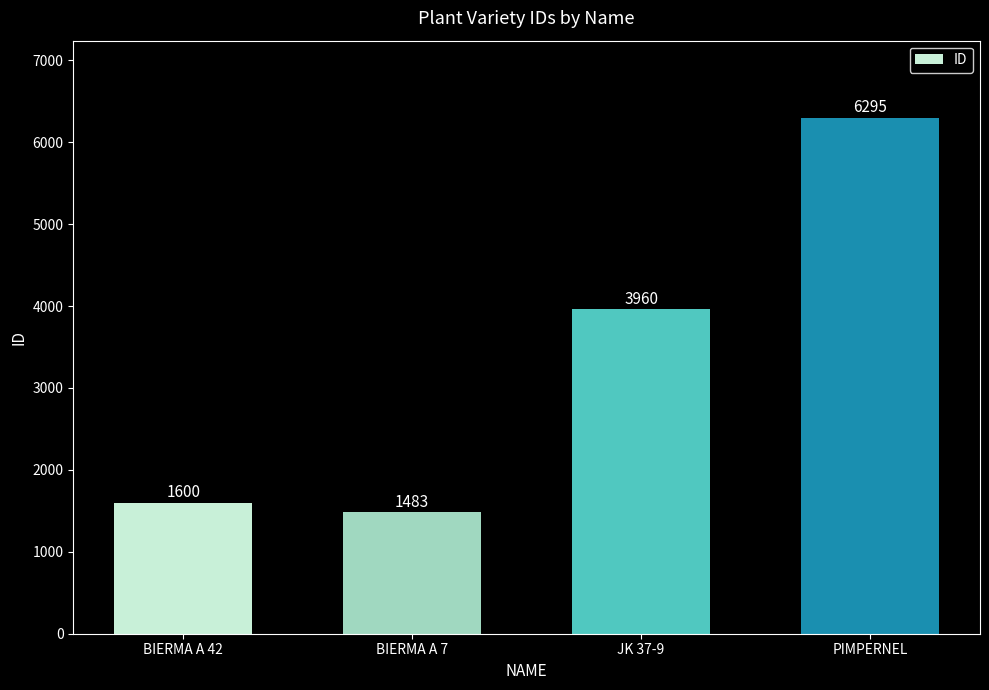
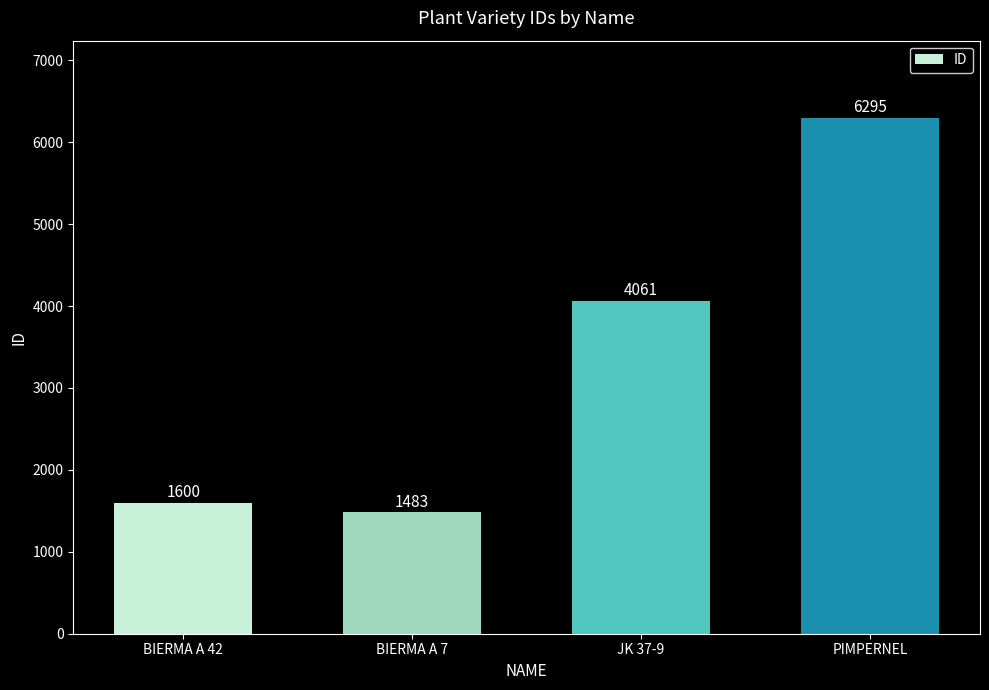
JK 37-9: 3960 -> 4061
